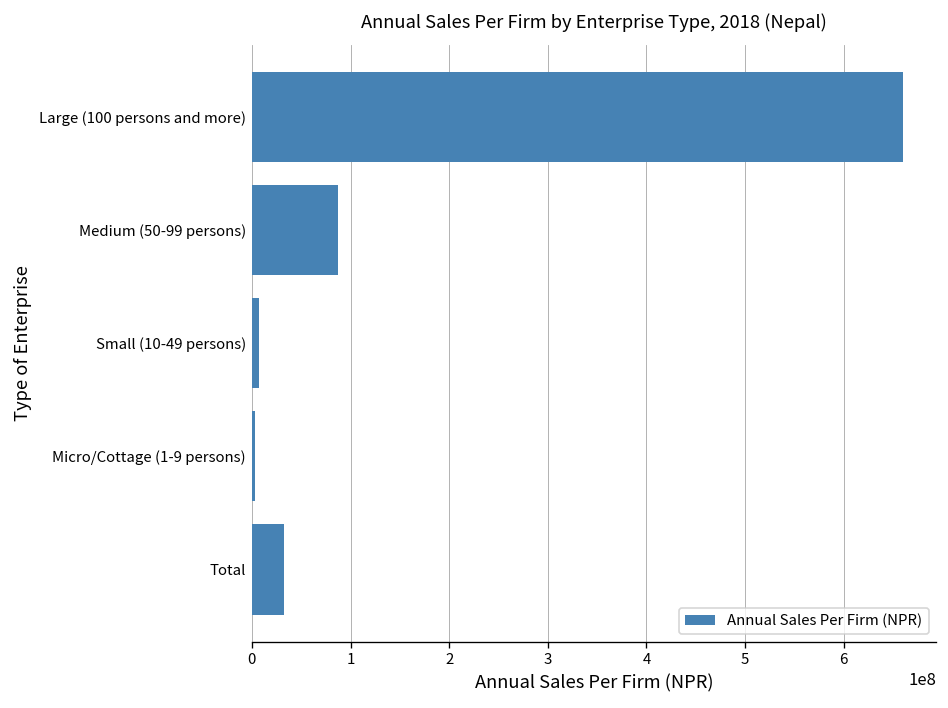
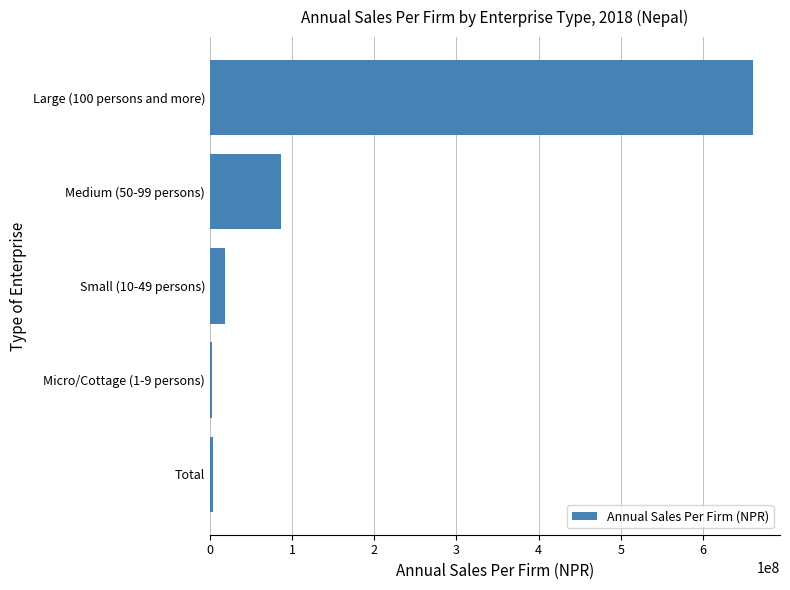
Small (10-49 persons): 10000000 -> 20000000
Total: 30000000 -> 0
